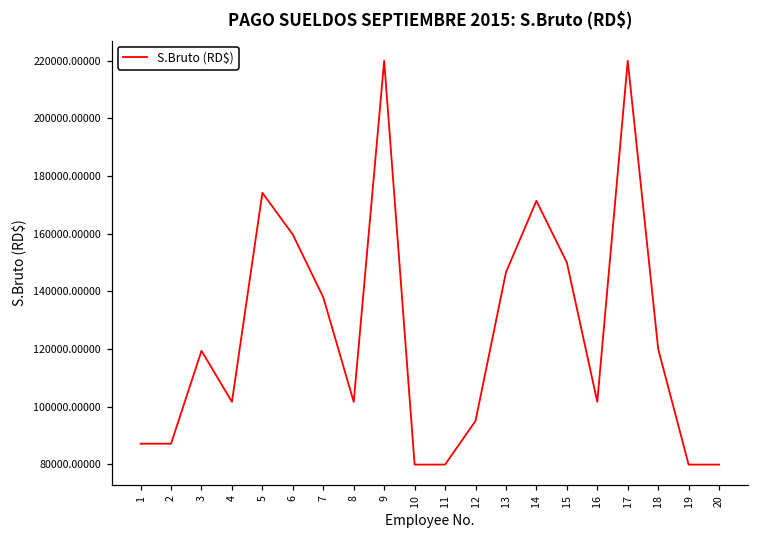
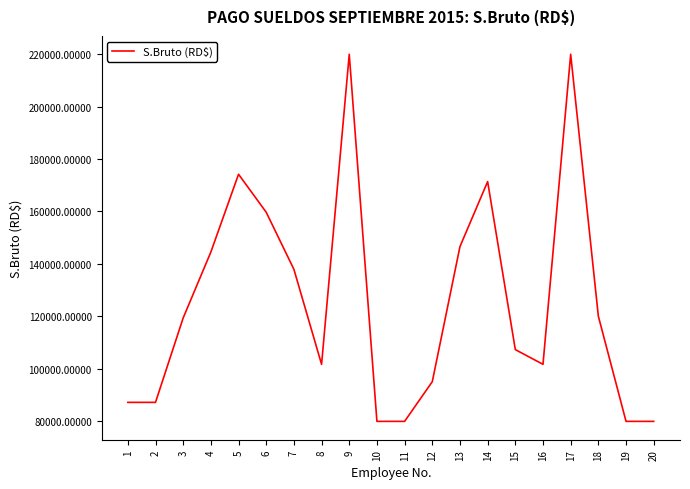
4: 102000 -> 144000
15: 150000 -> 107000
